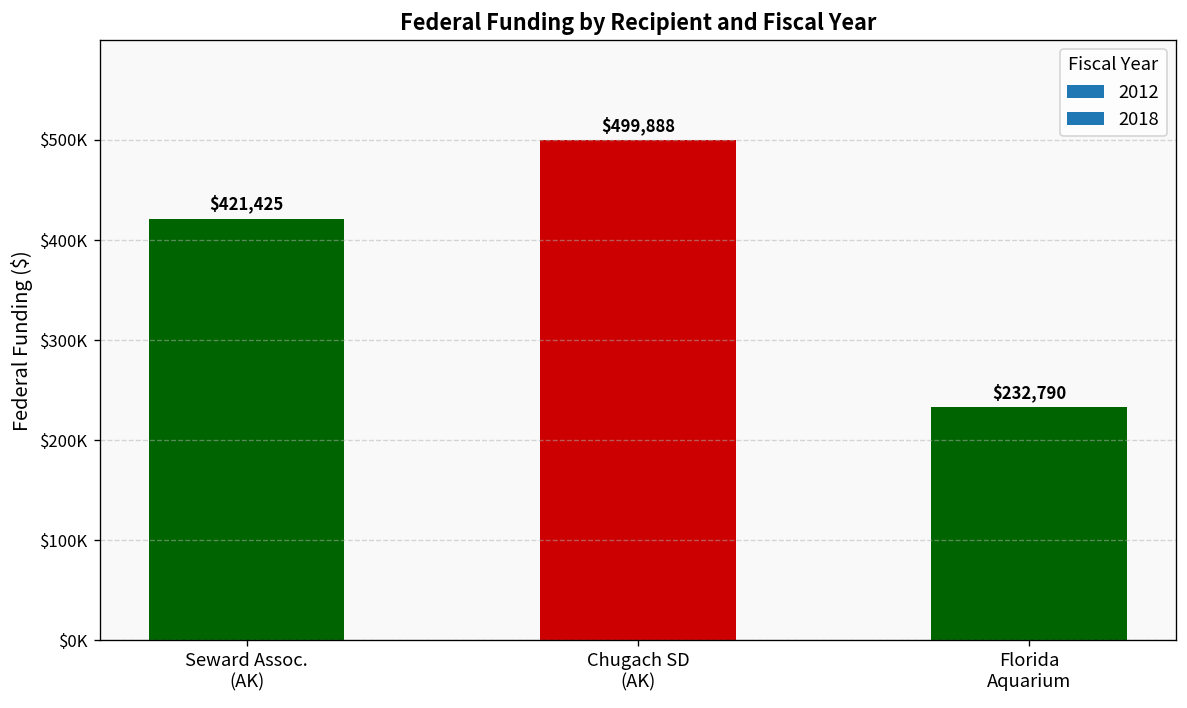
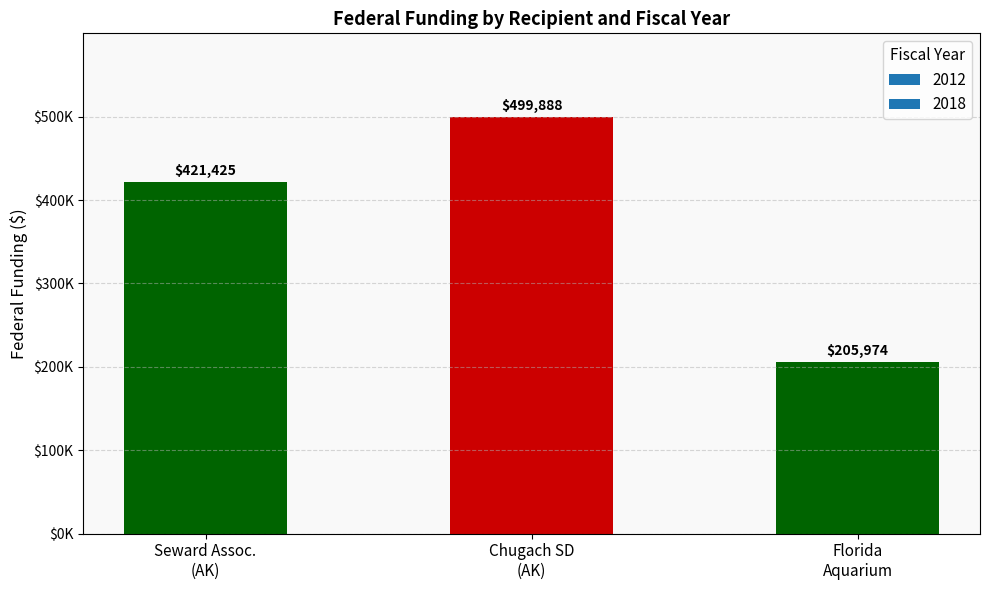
Florida Aquarium: $232,790 -> $205,974
